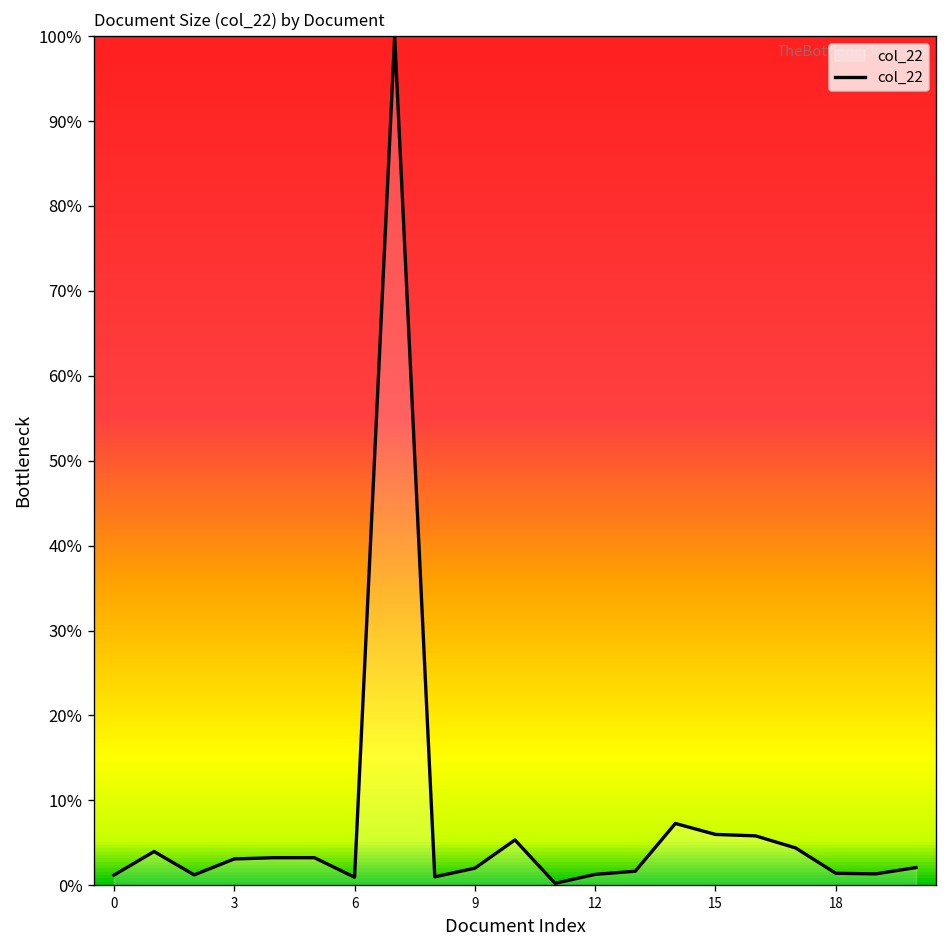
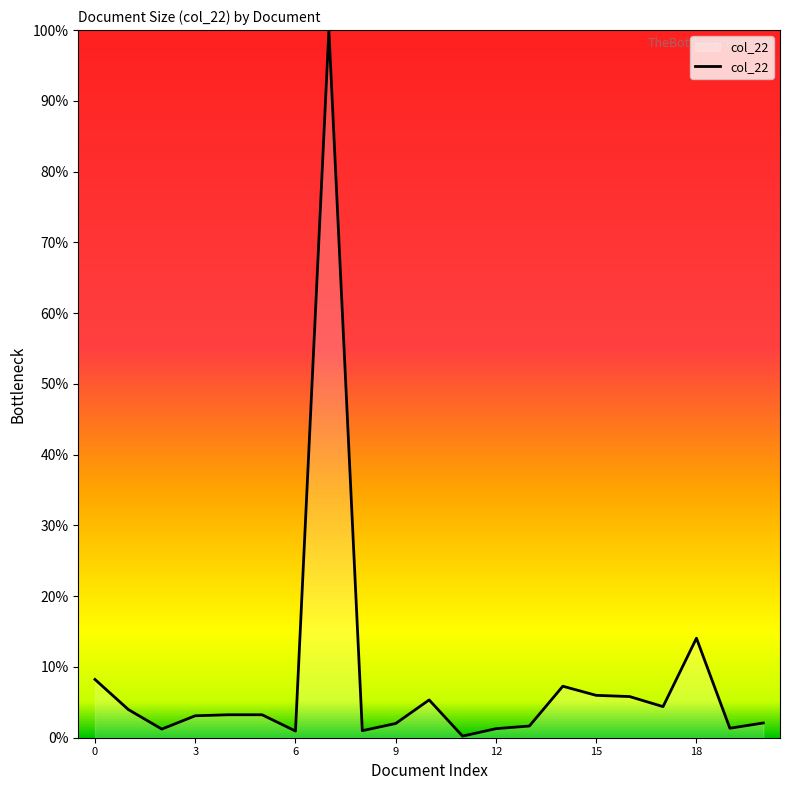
0: 1% -> 8%
18: 1% -> 14%
